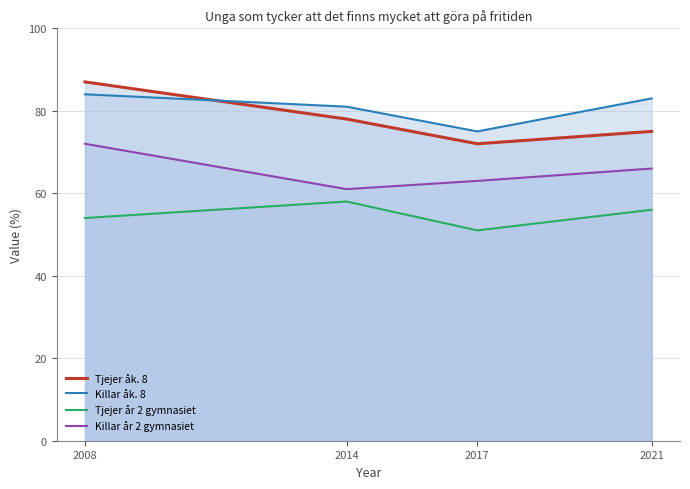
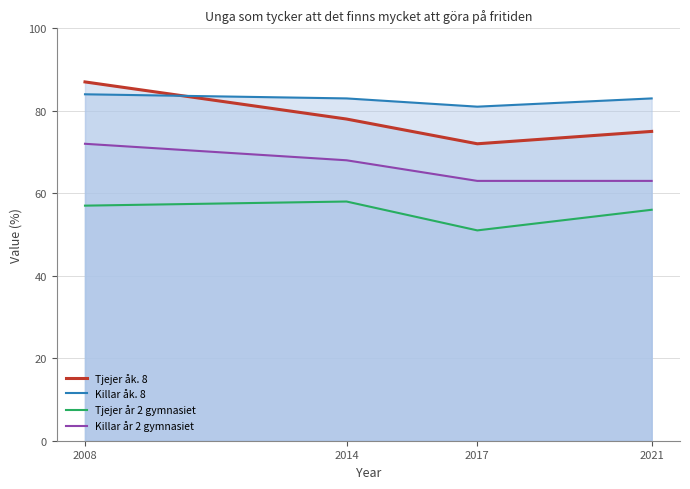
Tjejer år 2 gymnasiet, 2008: 54 -> 57
Killar åk. 8, 2014: 81 -> 83
Killar år 2 gymnasiet, 2014: 61 -> 68
Killar åk. 8, 2017: 75 -> 81
Killar år 2 gymnasiet, 2021: 66 -> 63
